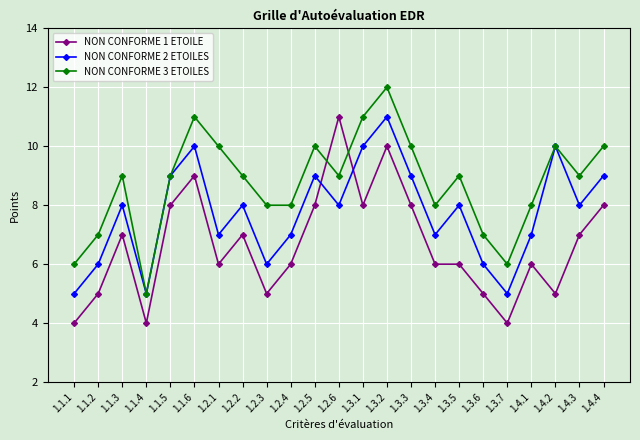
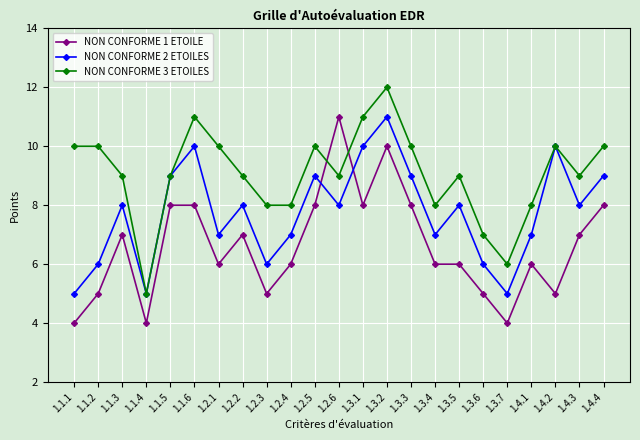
NON CONFORME 3 ETOILES, 1.1.1: 6 -> 10
NON CONFORME 3 ETOILES, 1.1.2: 7 -> 10
NON CONFORME 1 ETOILE, 1.1.6: 9 -> 8
